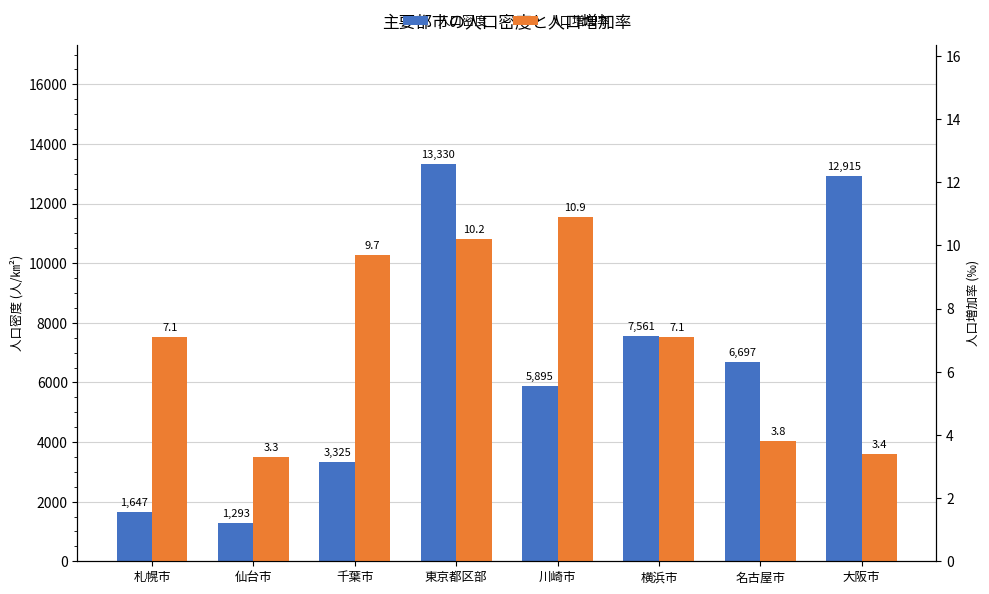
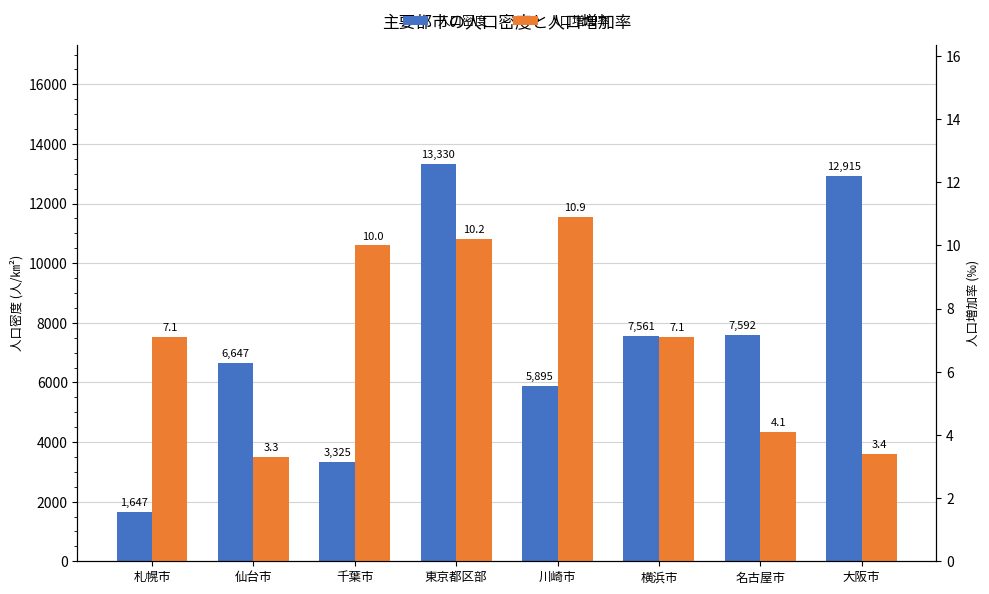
人口密度, 仙台市: 1,293 -> 6,647
人口密度, 名古屋市: 6,697 -> 7,592
人口増加率, 千葉市: 9.7 -> 10.0
人口増加率, 名古屋市: 3.8 -> 4.1
